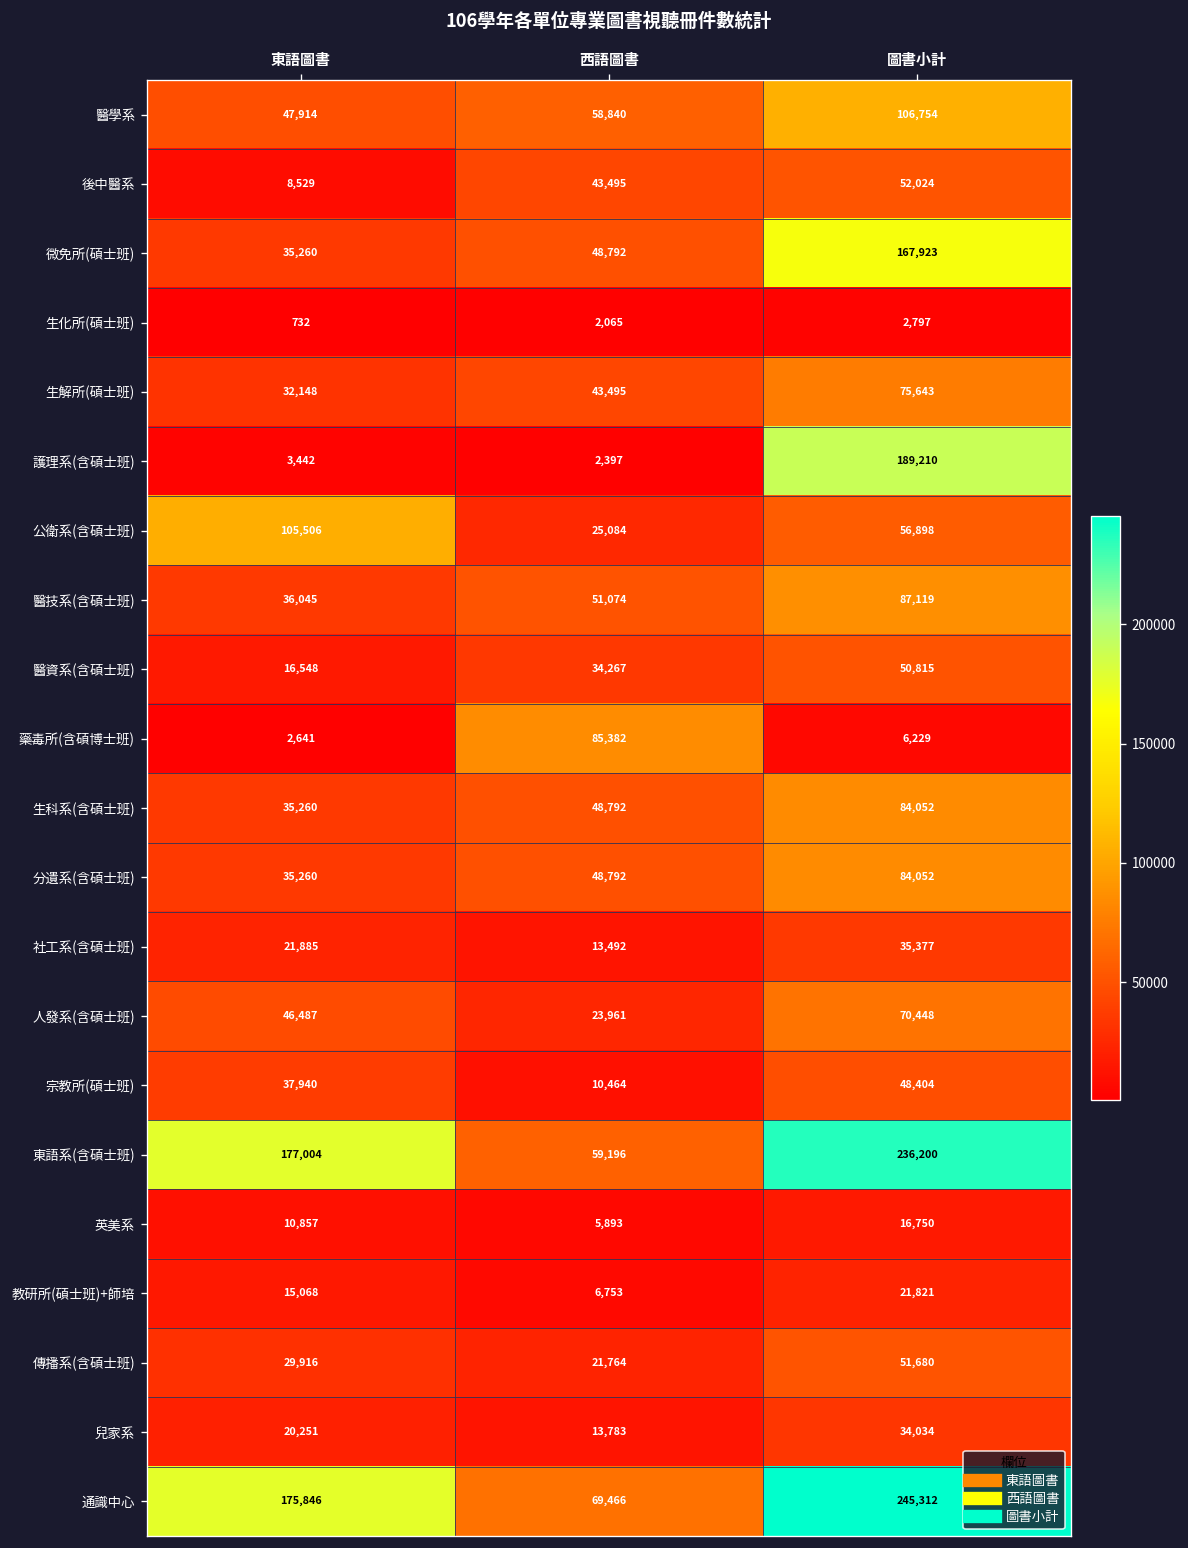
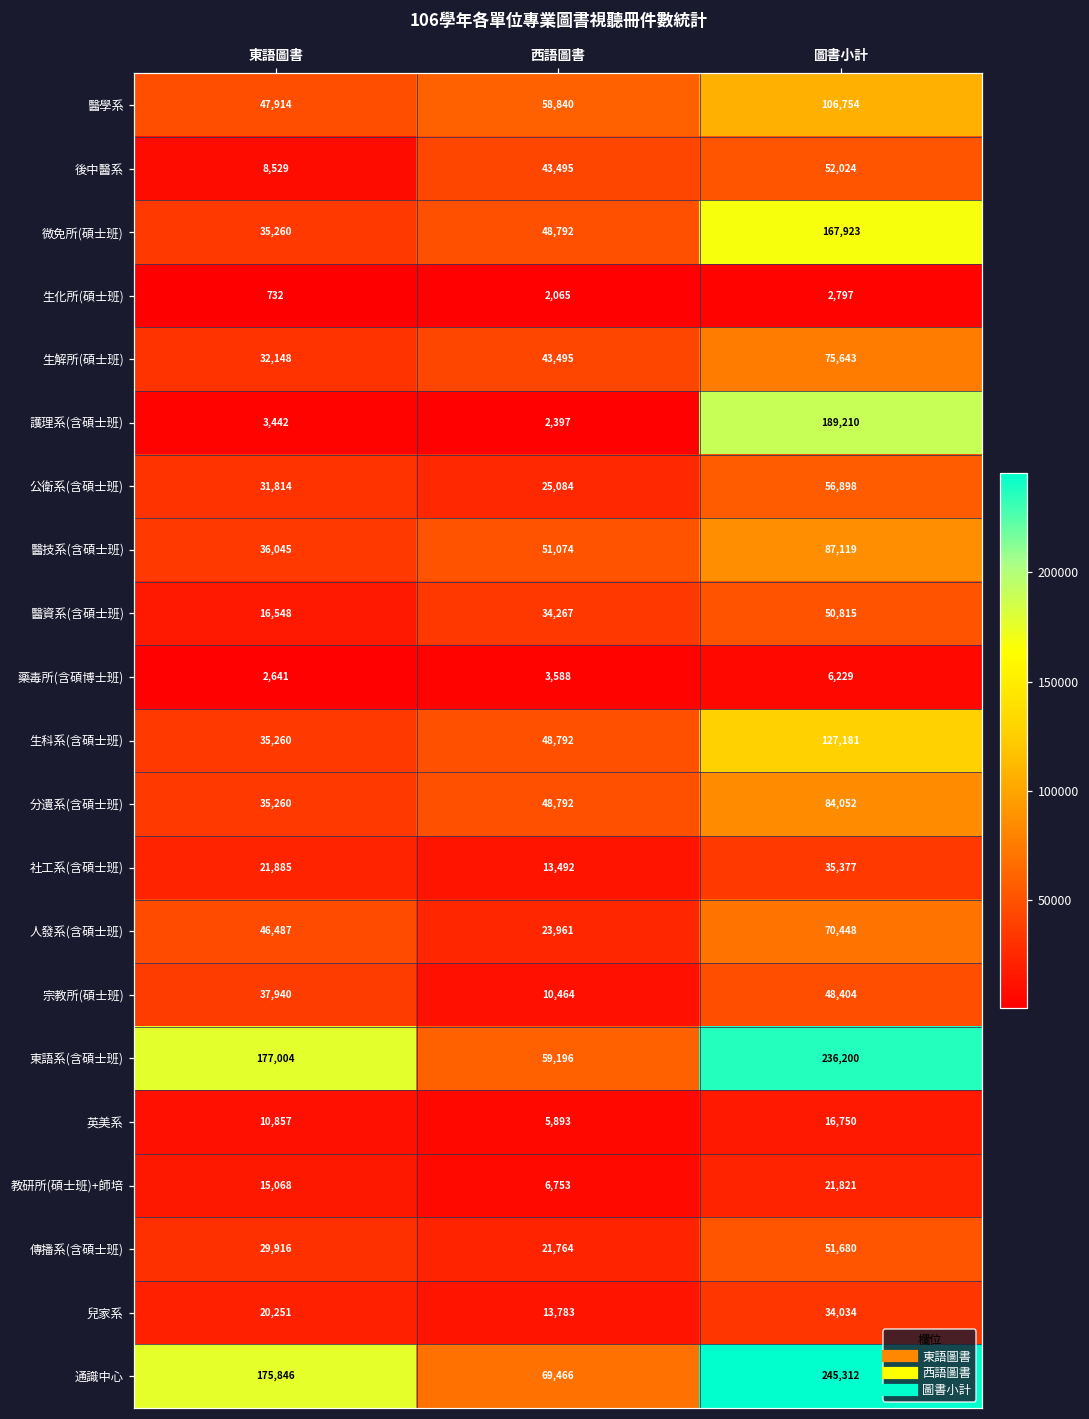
公衛系(含碩士班), 東語圖書: 105,506 -> 31,814
藥毒所(含碩博士班), 西語圖書: 85,382 -> 3,588
生科系(含碩士班), 圖書小計: 84,052 -> 127,181
